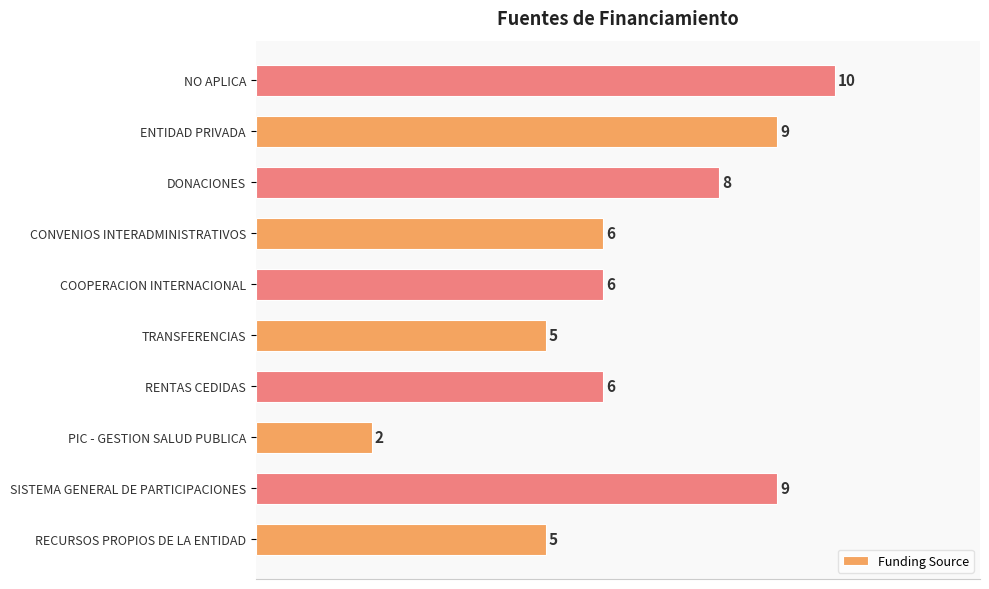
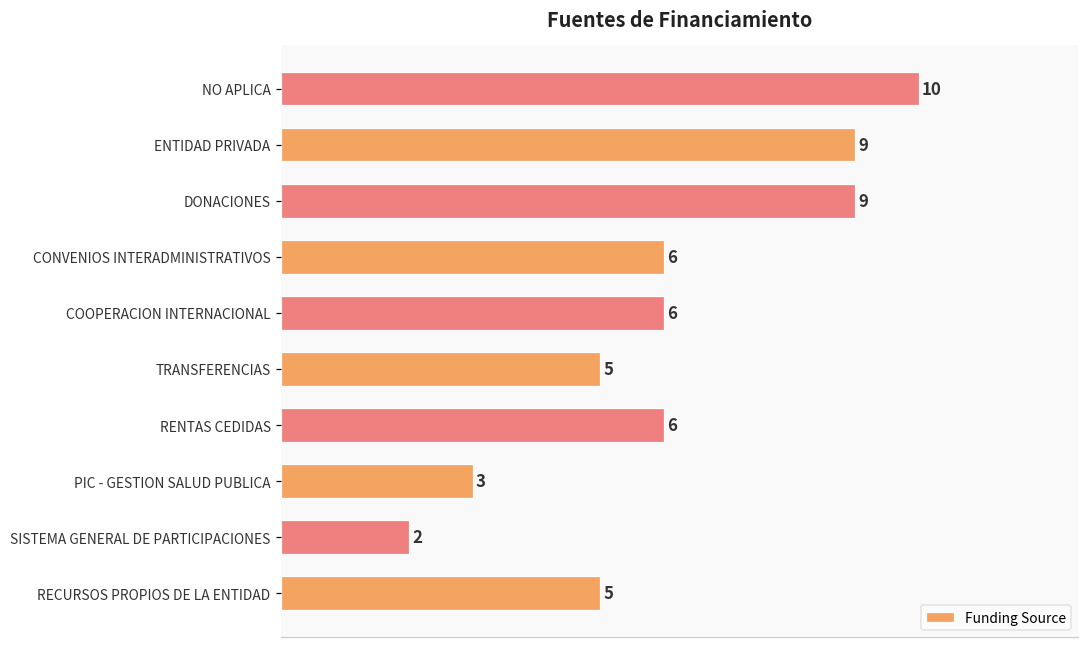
DONACIONES: 8 -> 9
PIC - GESTION SALUD PUBLICA: 2 -> 3
SISTEMA GENERAL DE PARTICIPACIONES: 9 -> 2
